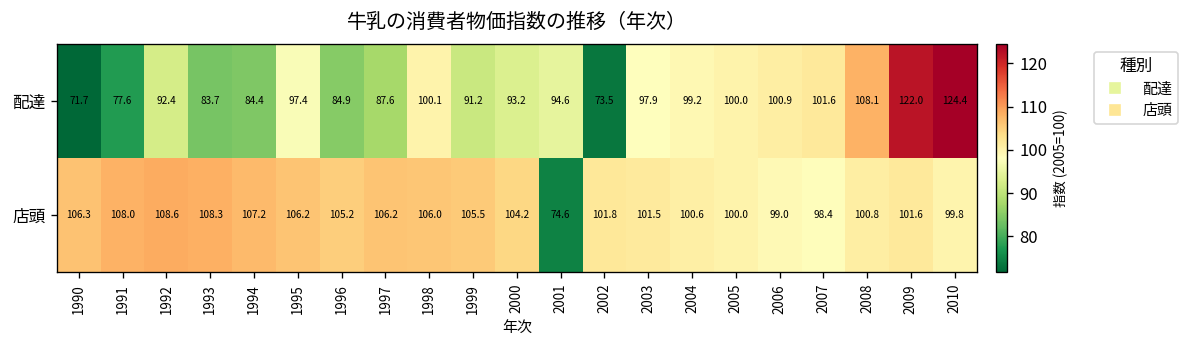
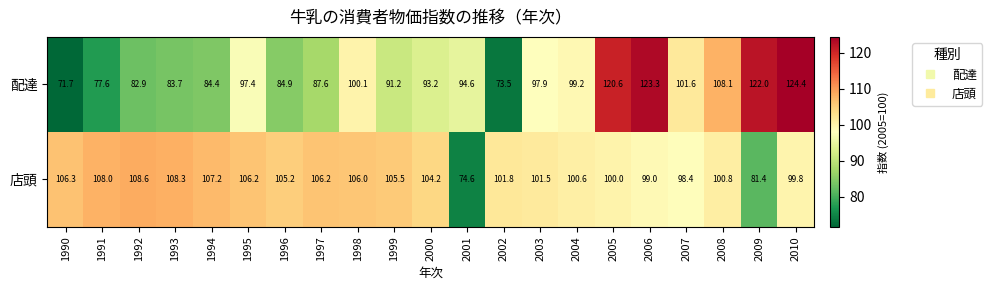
配達, 1992: 92.4 -> 82.9
配達, 2005: 100.0 -> 120.6
配達, 2006: 100.9 -> 123.3
店頭, 2009: 101.6 -> 81.4
